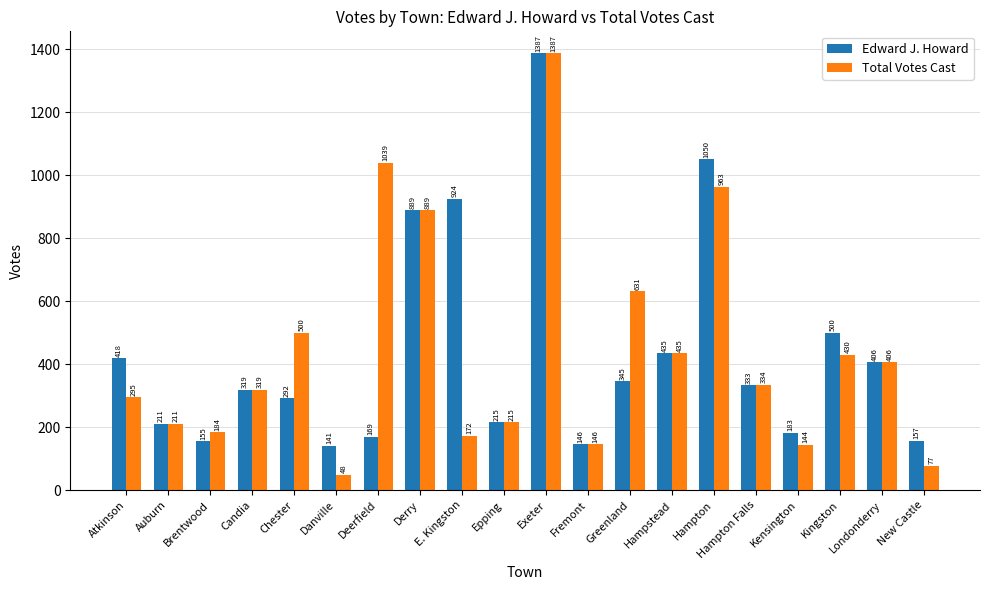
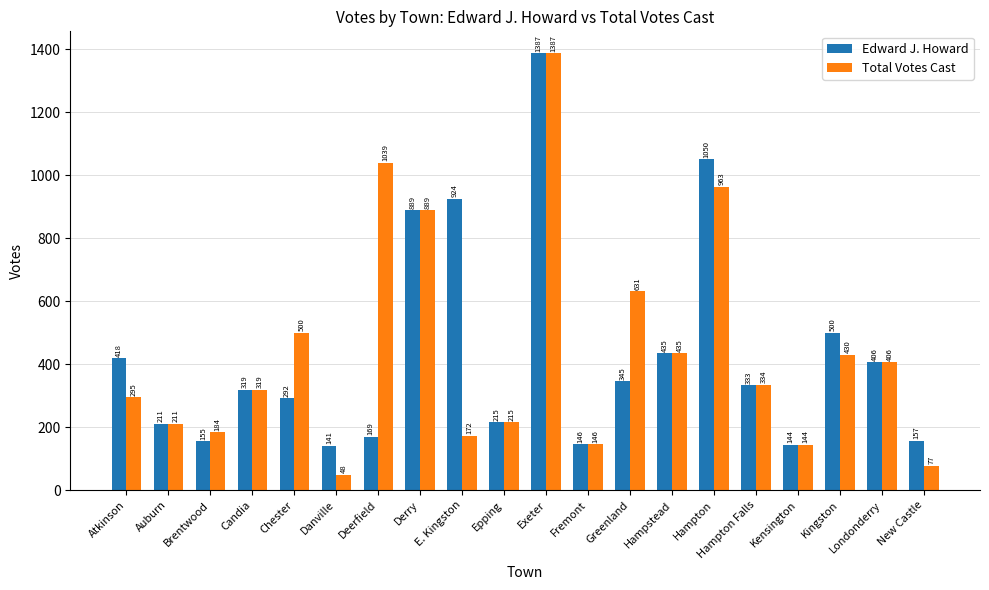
Edward J. Howard, Kensington: 183 -> 144
